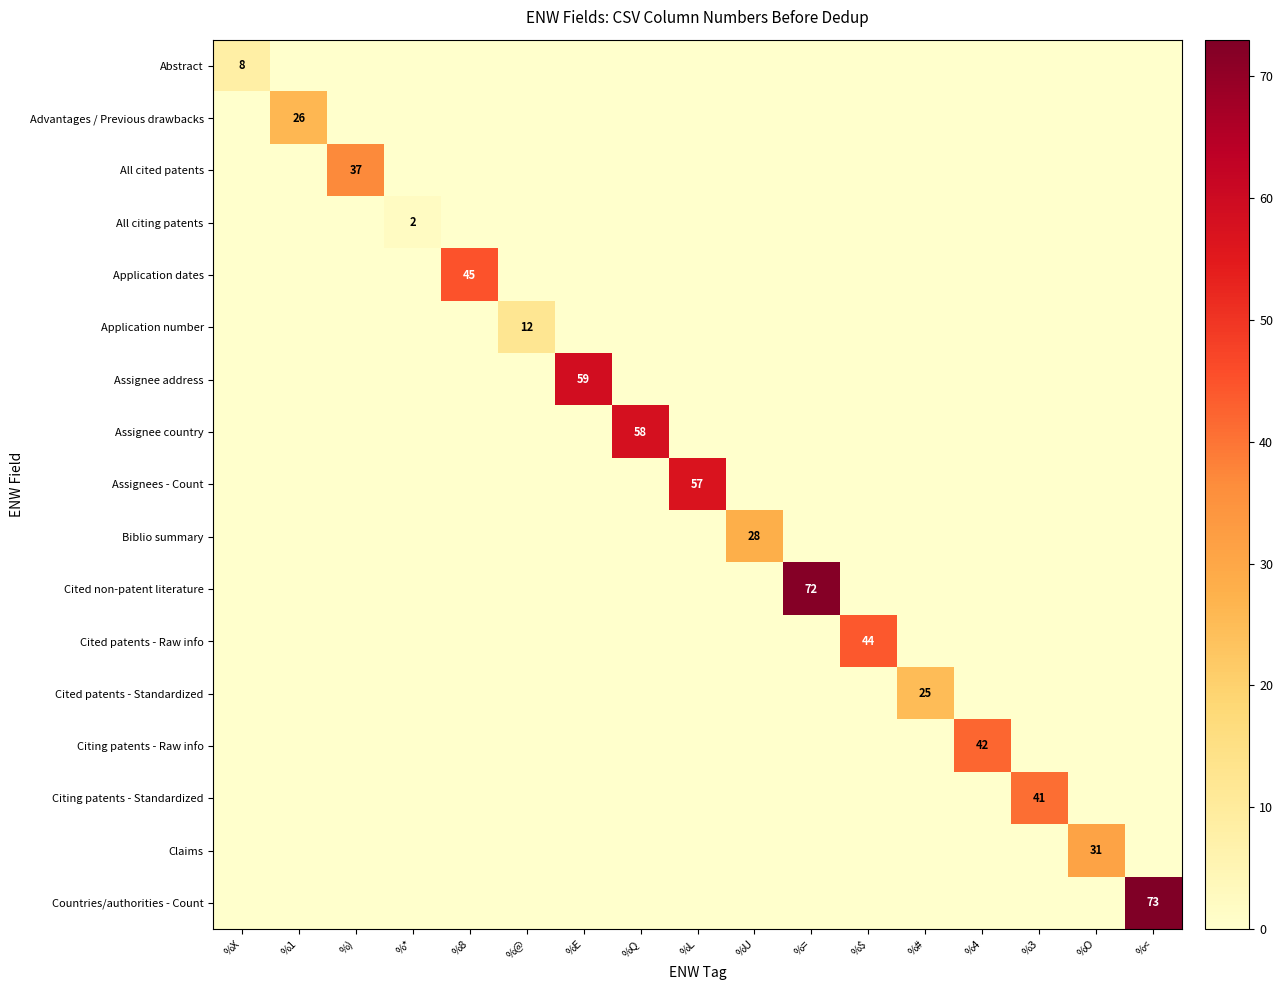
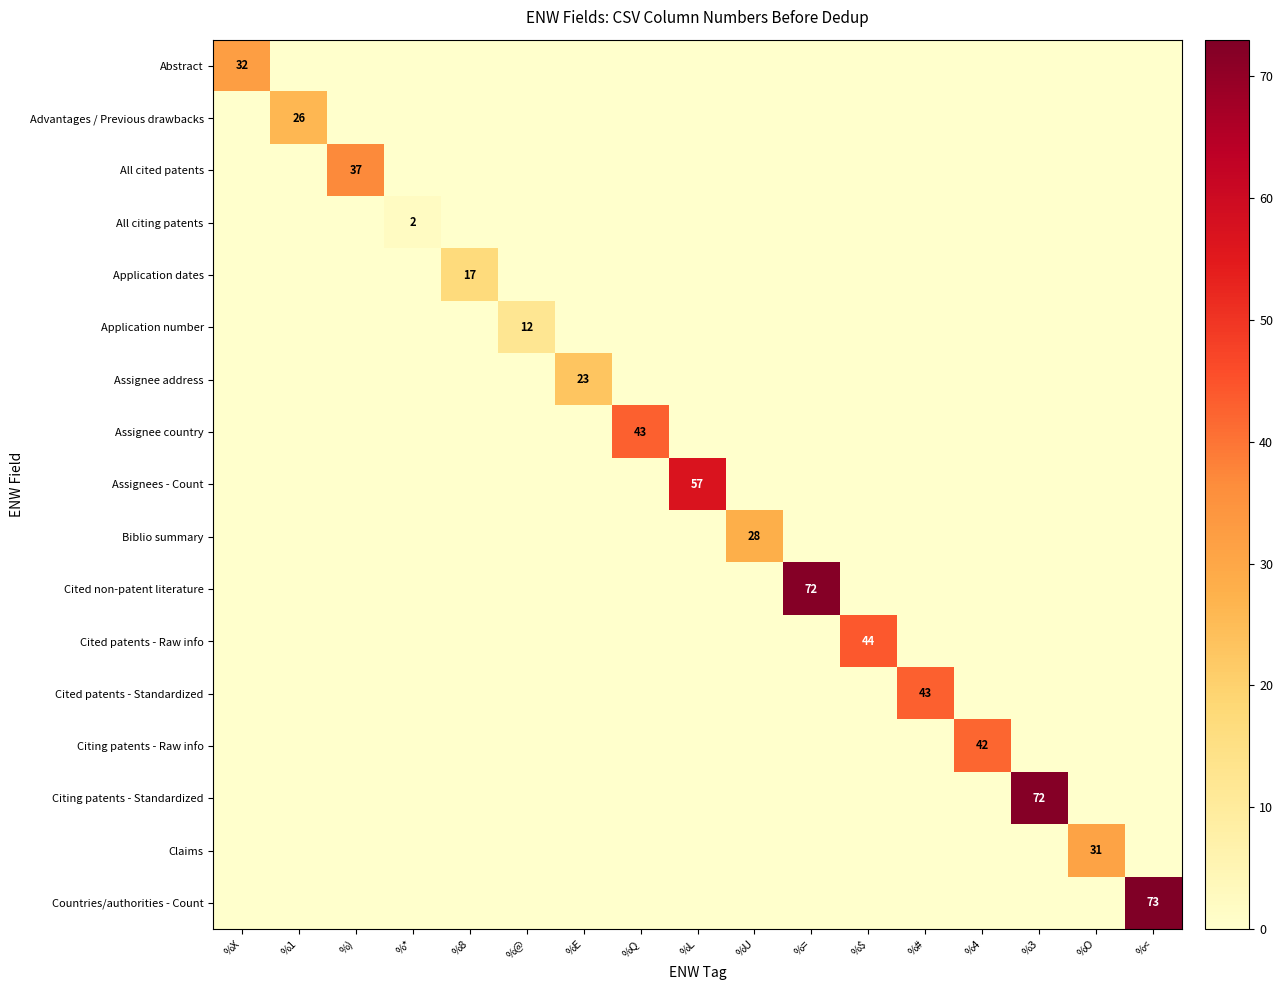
Abstract, %X: 8 -> 32
Application dates, %8: 45 -> 17
Assignee address, %E: 59 -> 23
Assignee country, %Q: 58 -> 43
Cited patents - Standardized, %#: 25 -> 43
Citing patents - Standardized, %3: 41 -> 72
